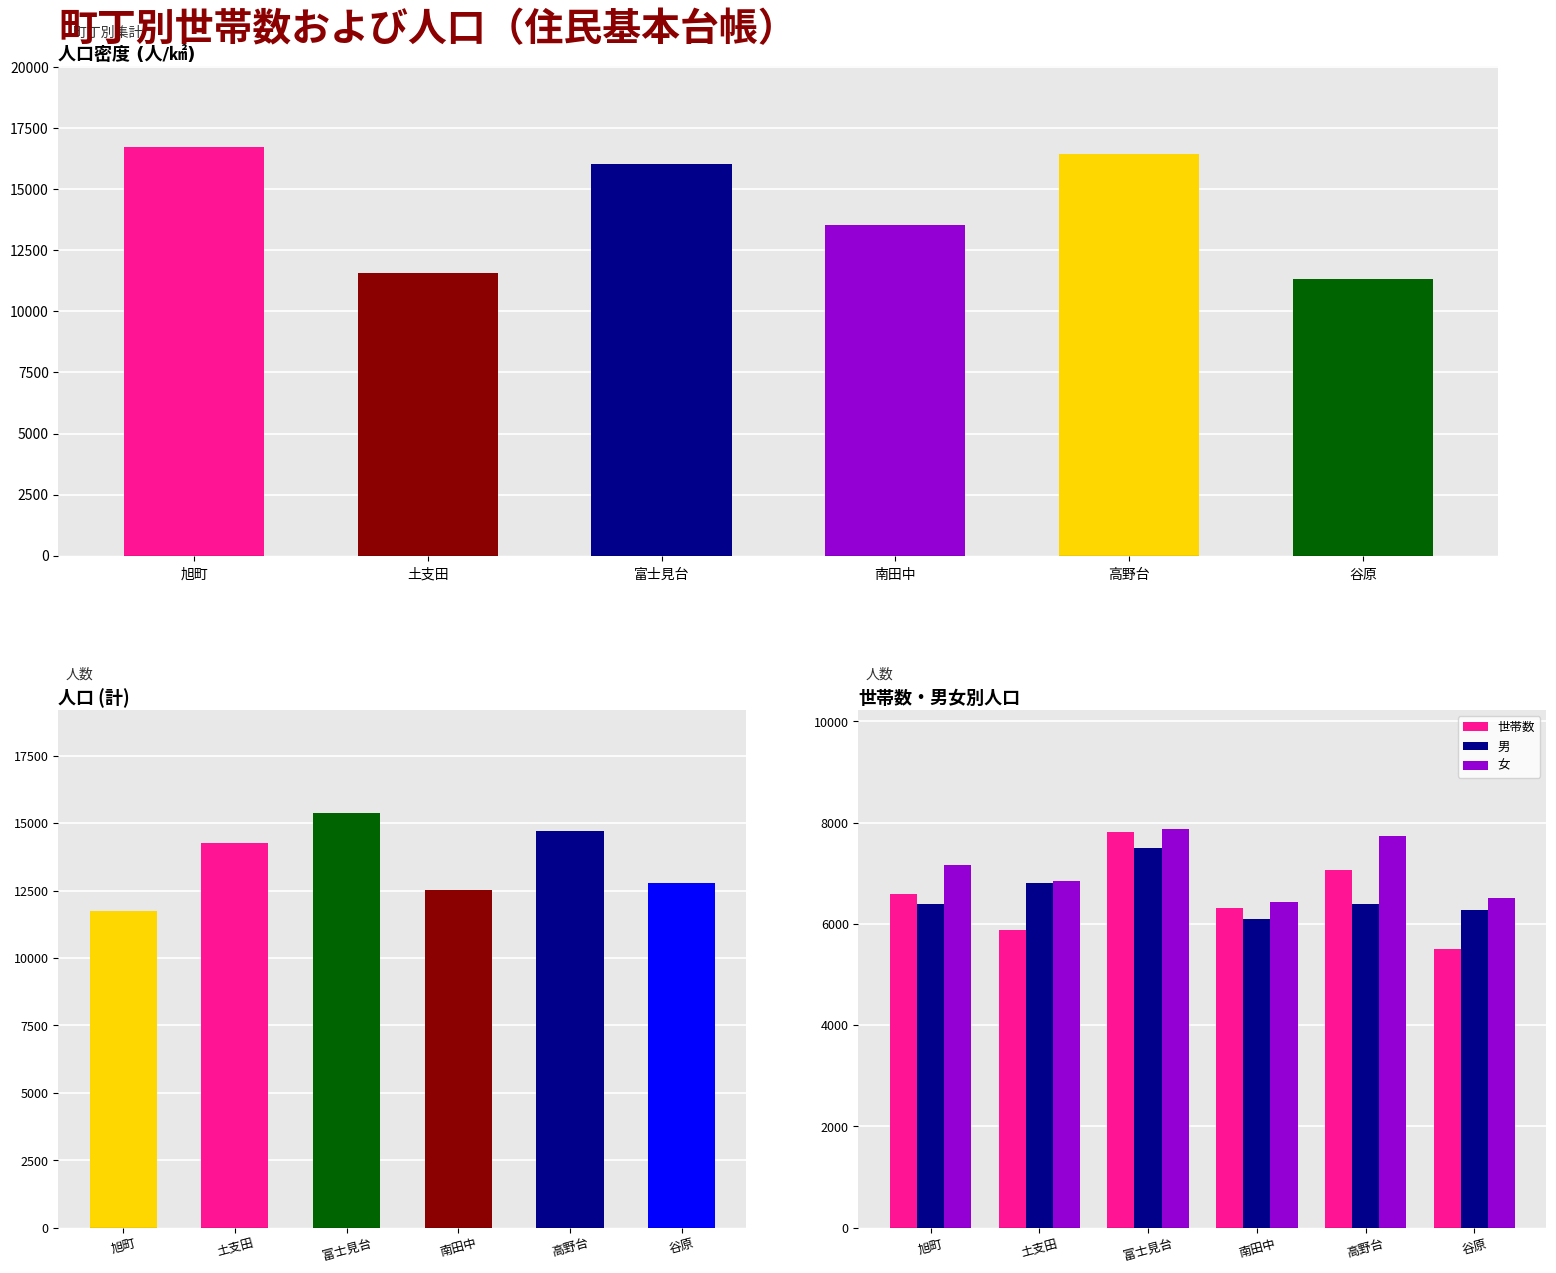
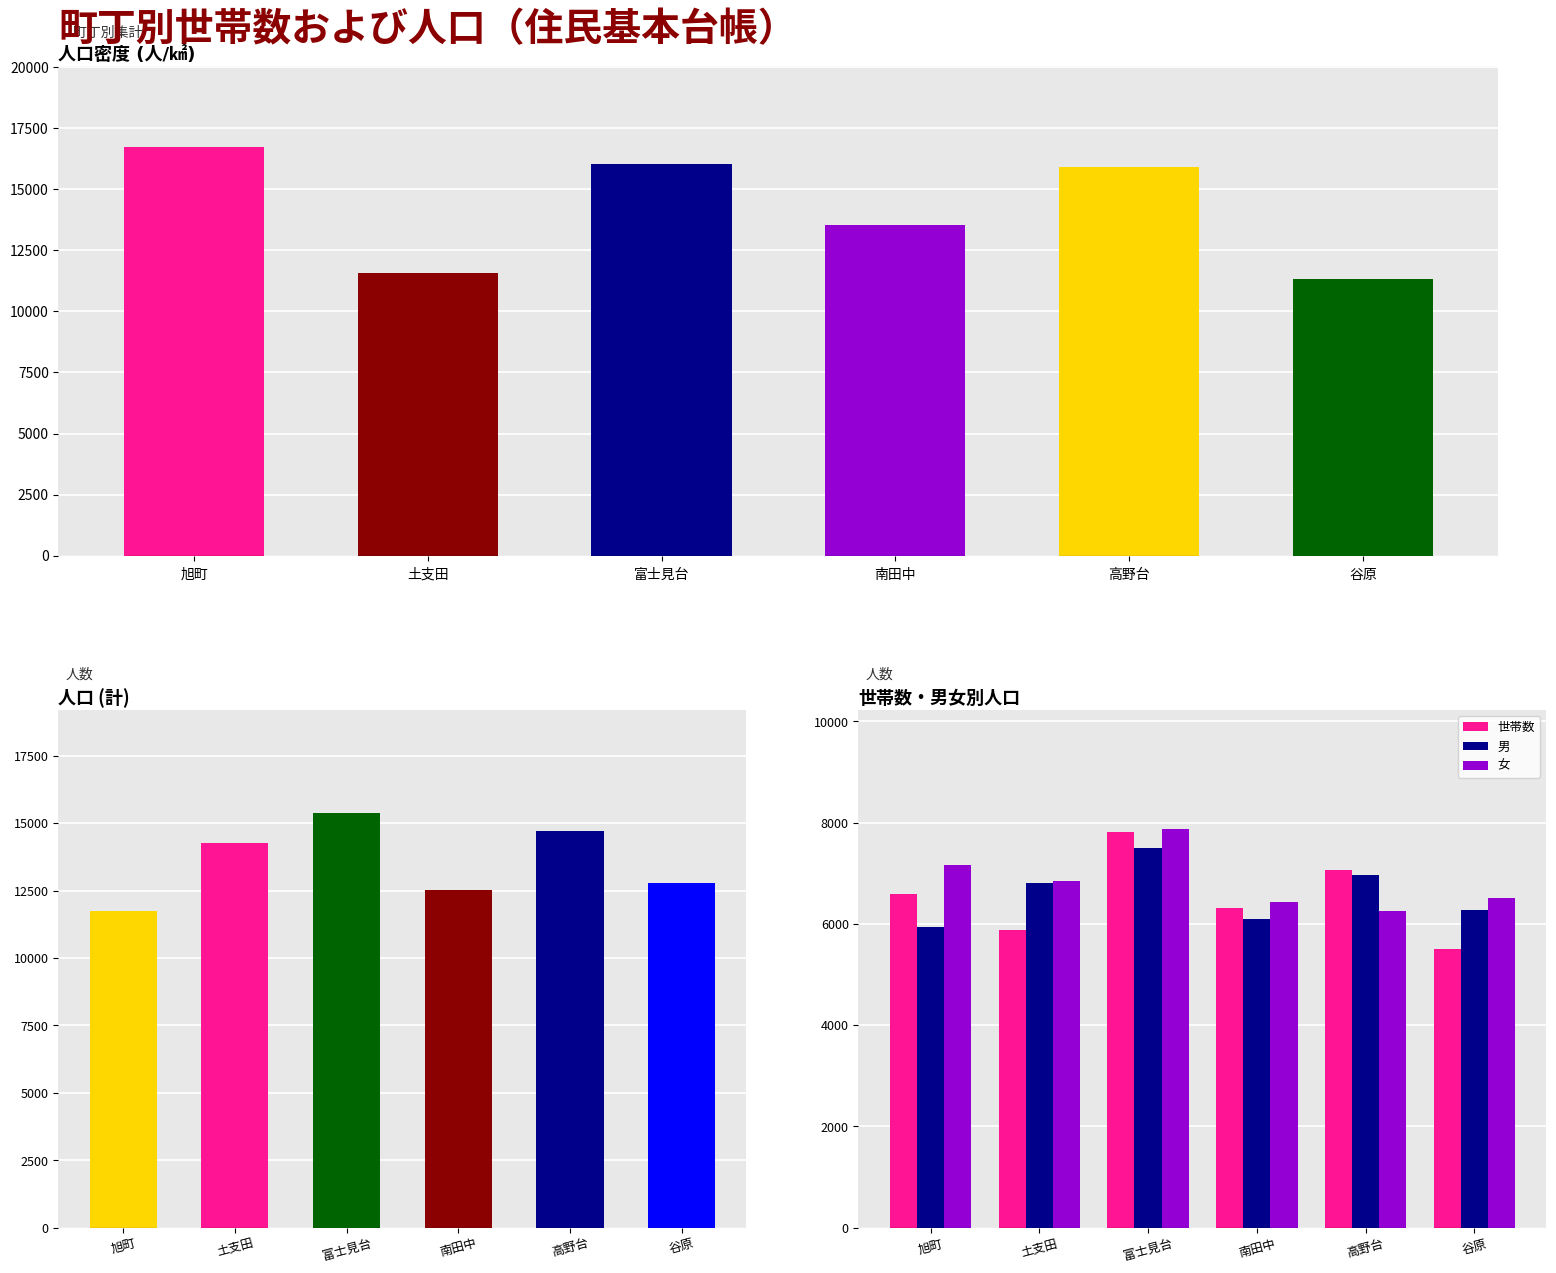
人口密度 (人/㎢), 高野台: 16400 -> 15900
世帯数・男女別人口, 男, 旭町: 6400 -> 5900
世帯数・男女別人口, 男, 高野台: 6400 -> 7000
世帯数・男女別人口, 女, 高野台: 7700 -> 6300
